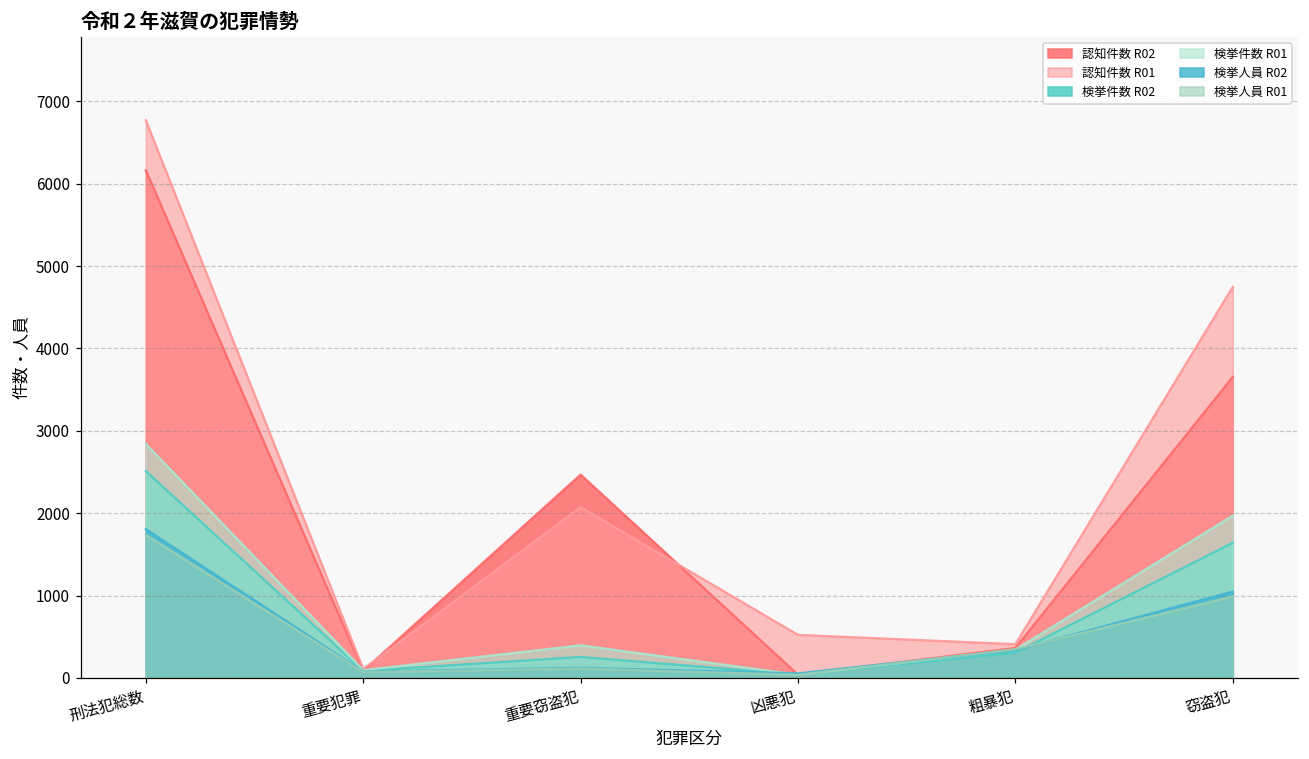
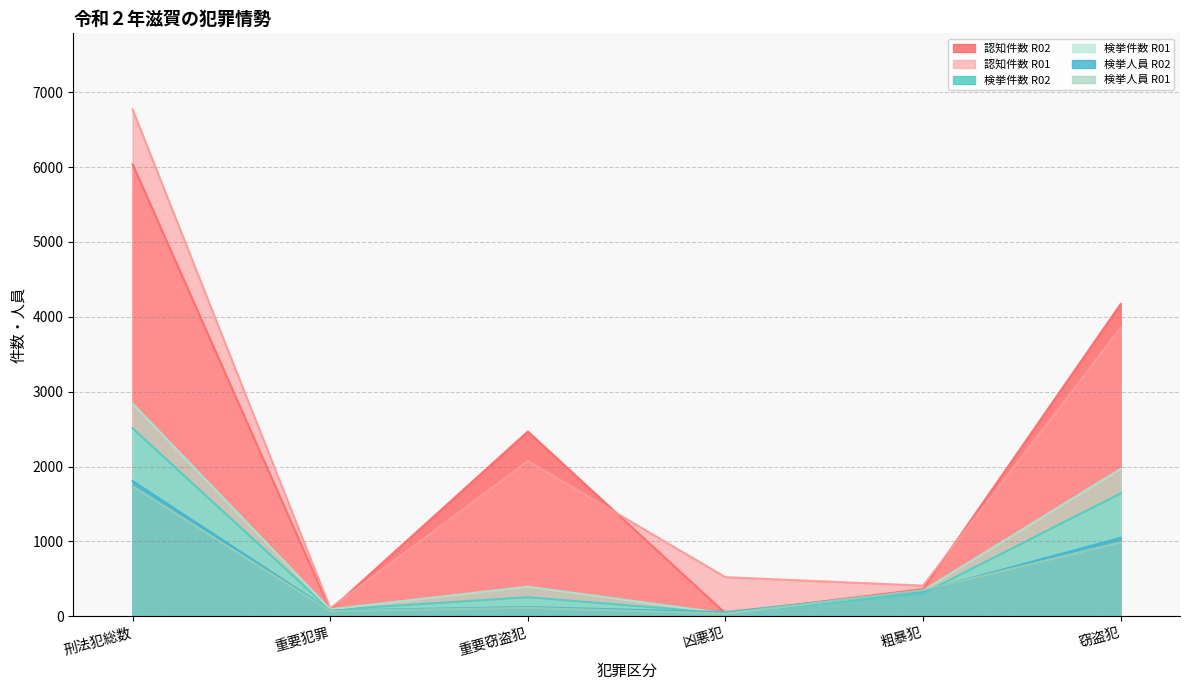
認知件数 R02, 刑法犯総数: 6200 -> 6000
認知件数 R02, 窃盗犯: 3700 -> 4200
認知件数 R01, 窃盗犯: 4700 -> 3900
